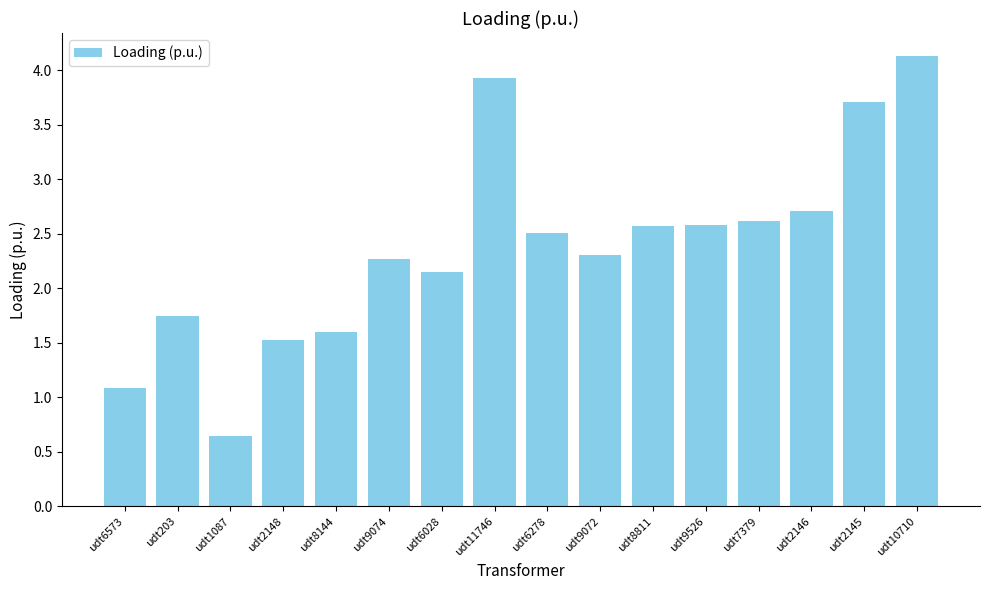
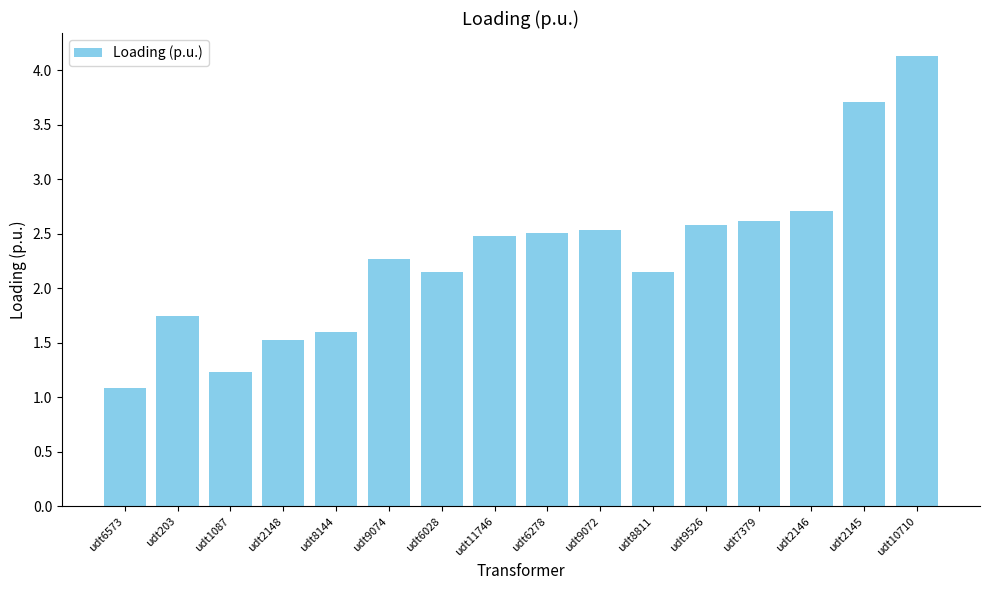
udt1087: 0.65 -> 1.23
udt11746: 3.92 -> 2.48
udt9072: 2.31 -> 2.53
udt8811: 2.57 -> 2.15
